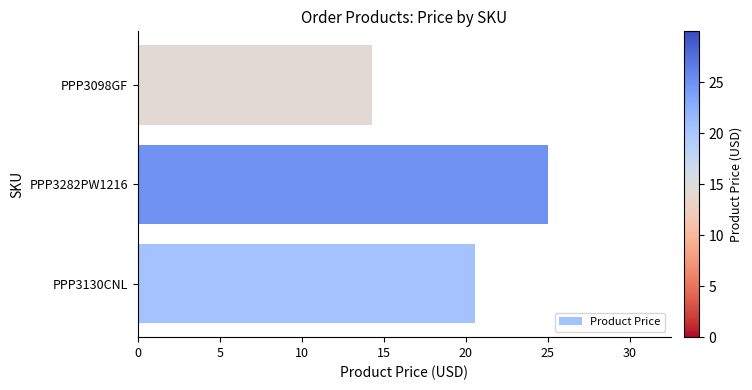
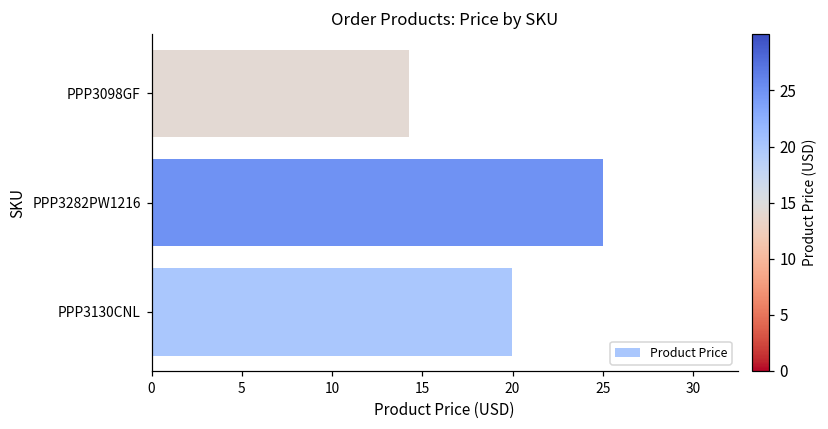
PPP3130CNL: 20.6 -> 20.0
